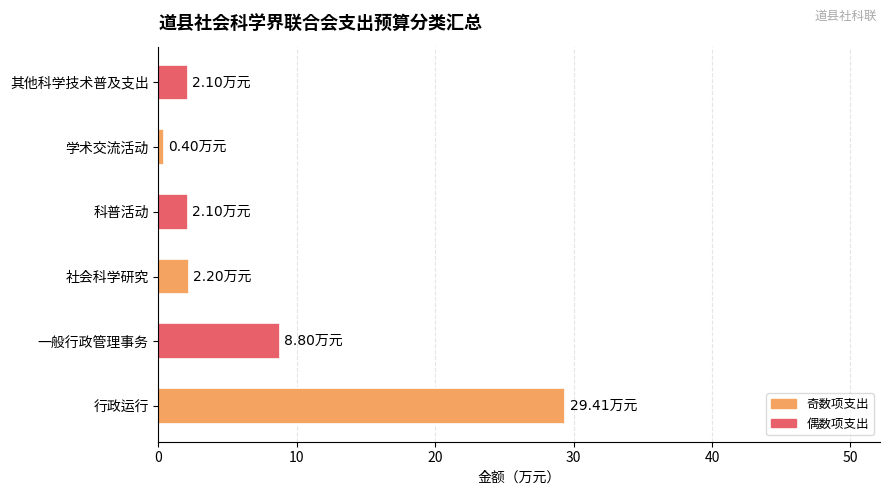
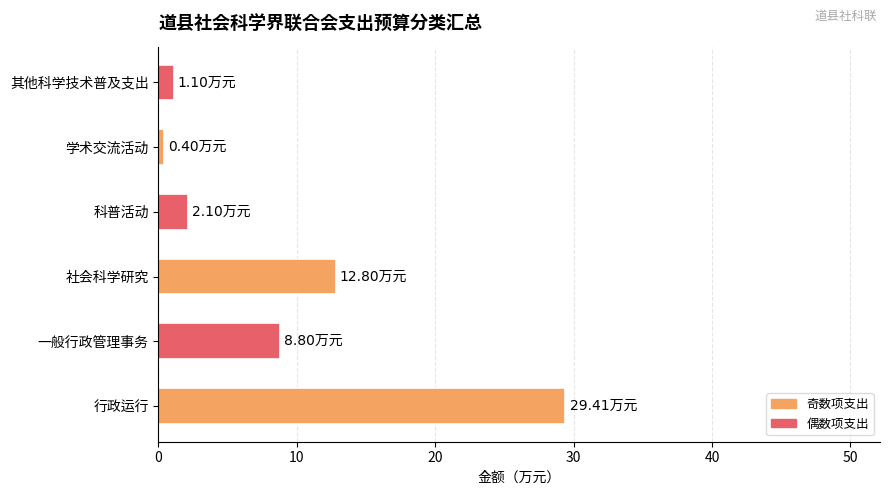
其他科学技术普及支出: 2.10 -> 1.10
社会科学研究: 2.20 -> 12.80
